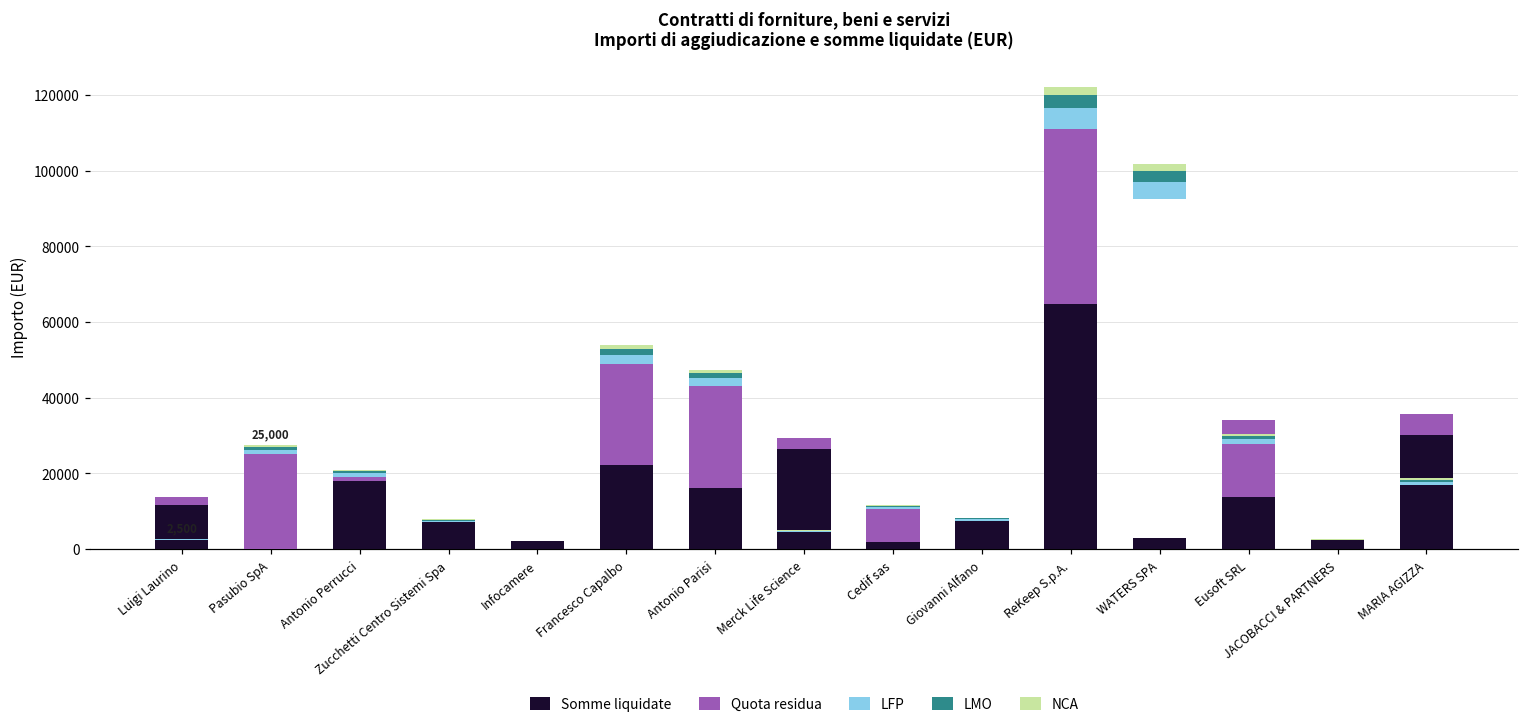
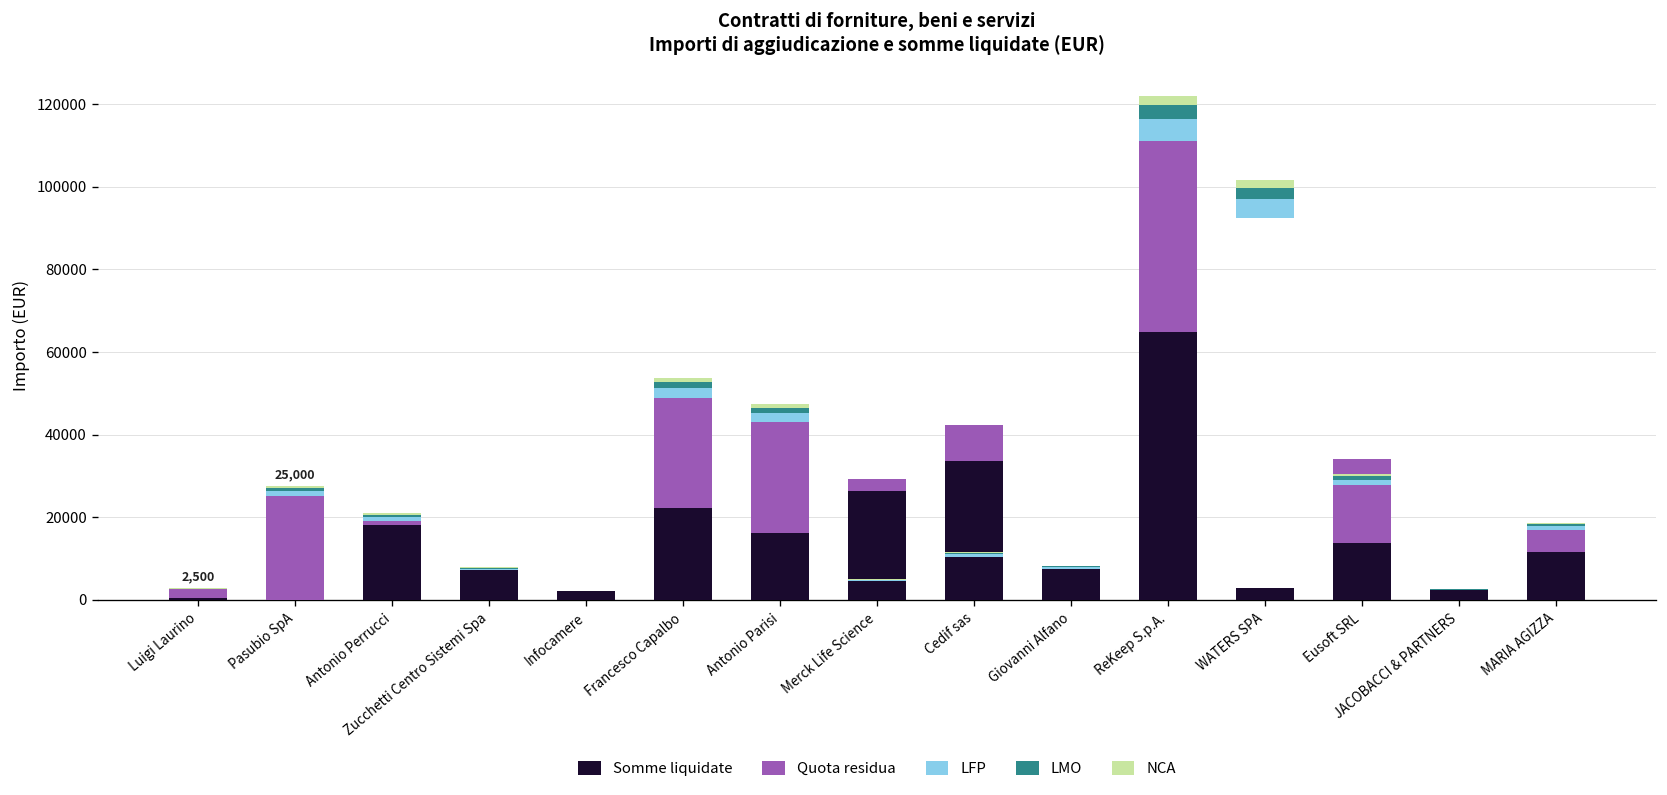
Somme liquidate, Luigi Laurino: 12000 -> 1000
Somme liquidate, Cedif sas: 2000 -> 34000
Somme liquidate, MARIA AGIZZA: 30000 -> 12000
